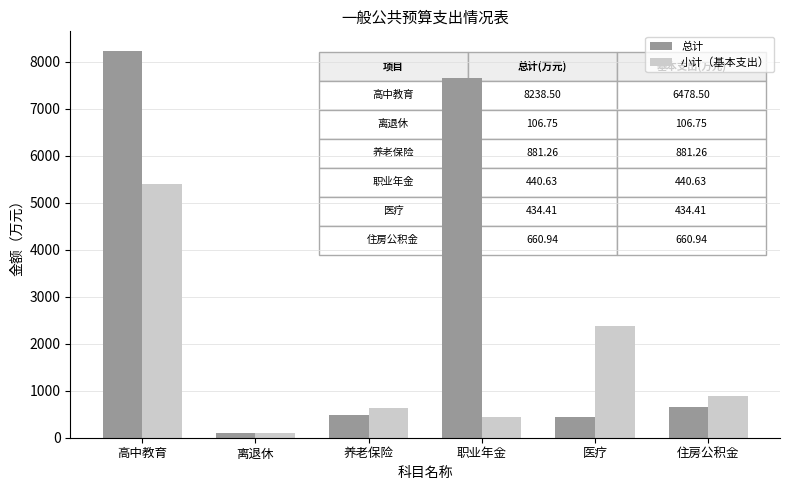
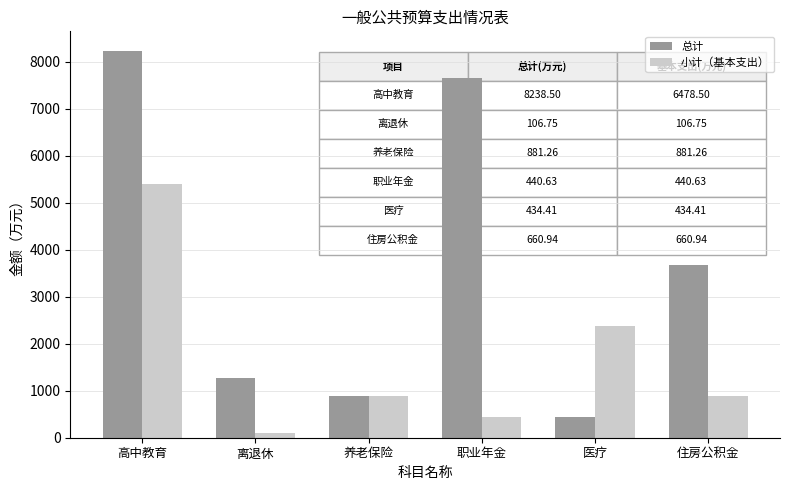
总计, 离退休: 100 -> 1300
总计, 养老保险: 500 -> 900
小计（基本支出）, 养老保险: 600 -> 900
总计, 住房公积金: 700 -> 3700
